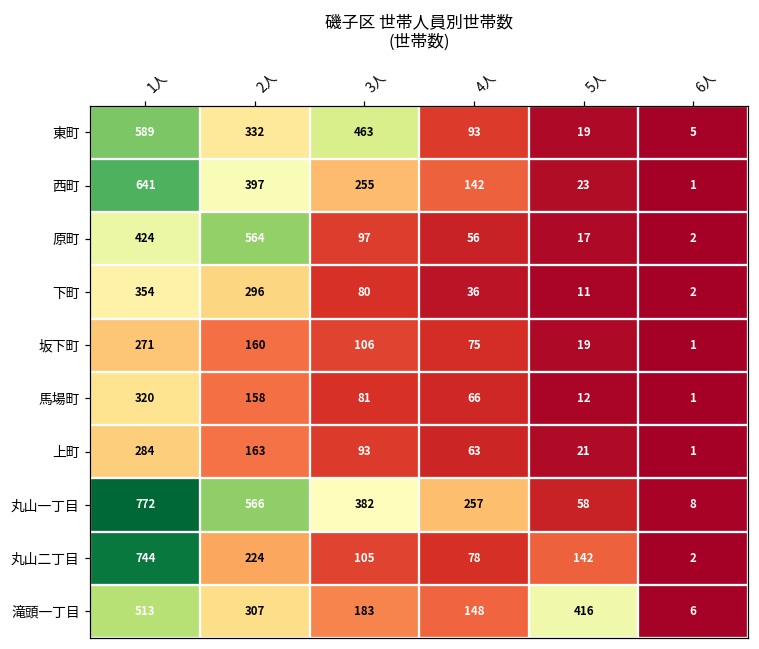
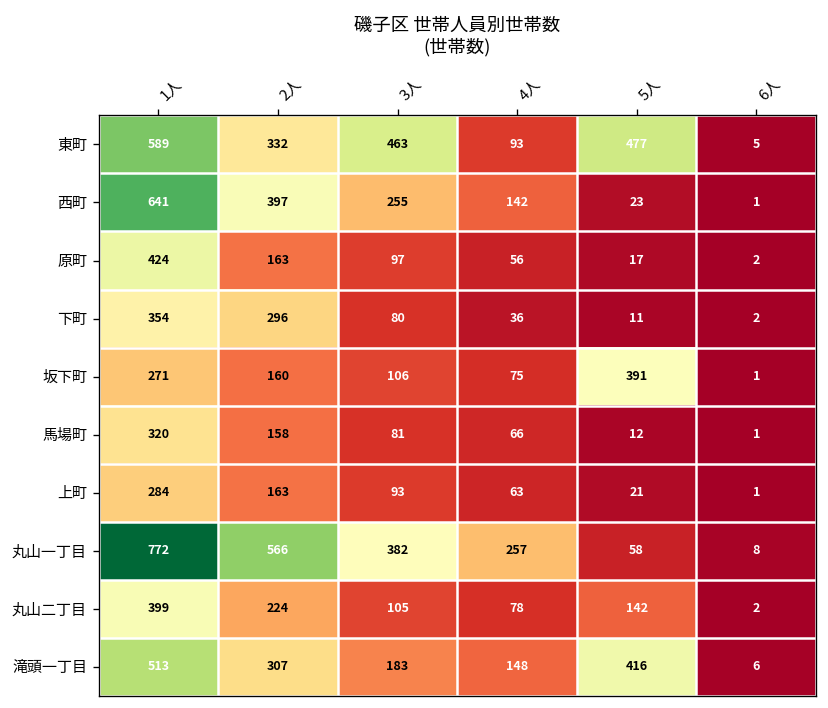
東町, 5人: 19 -> 477
原町, 2人: 564 -> 163
坂下町, 5人: 19 -> 391
丸山二丁目, 1人: 744 -> 399
